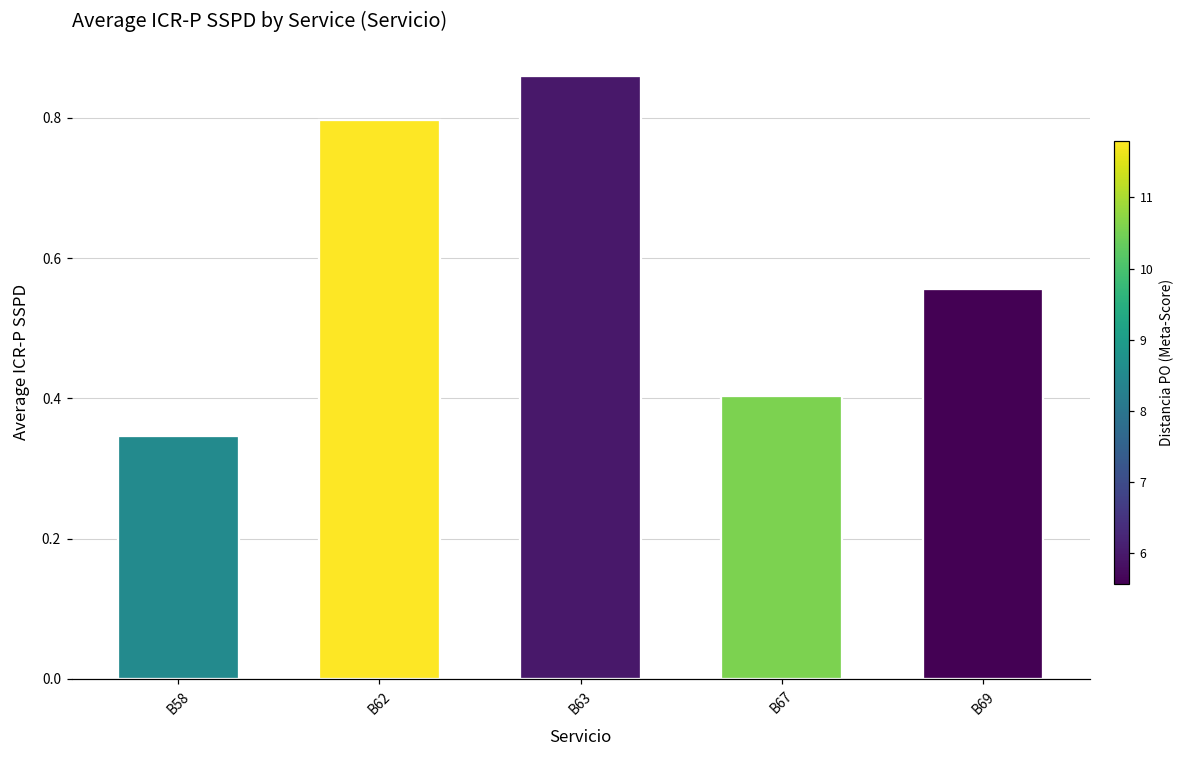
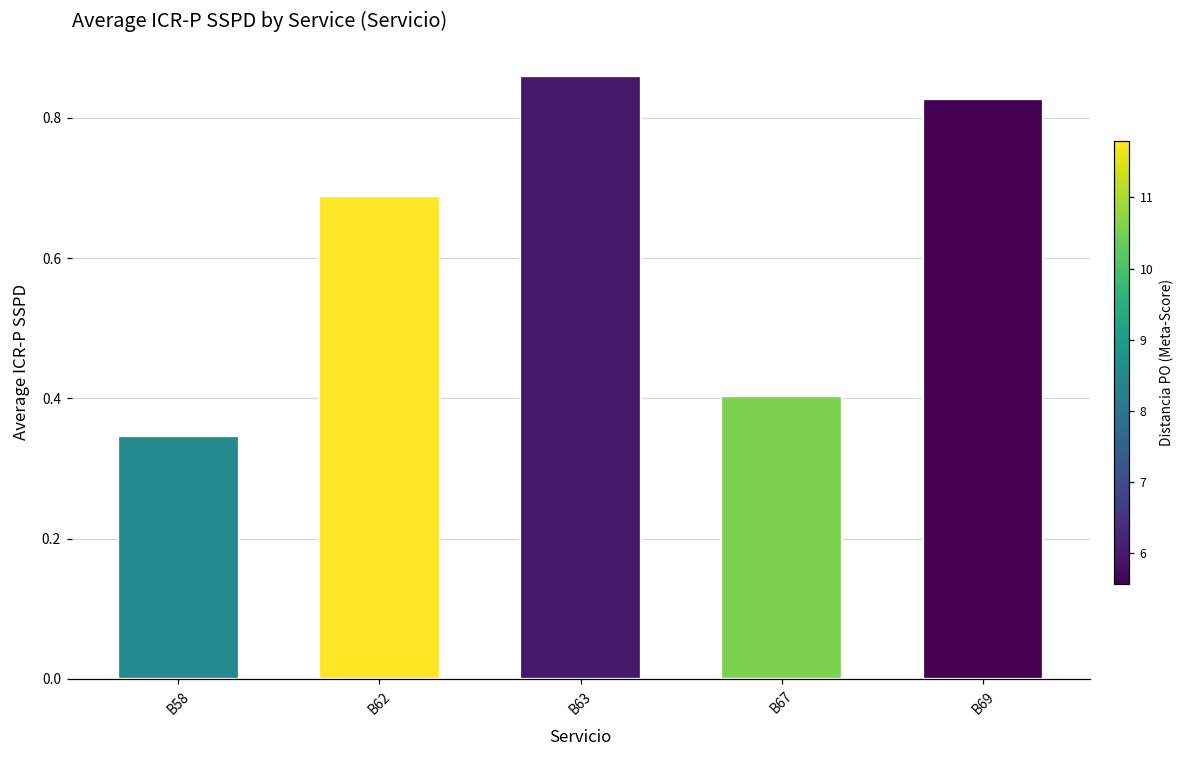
B62: 0.80 -> 0.69
B69: 0.56 -> 0.83
